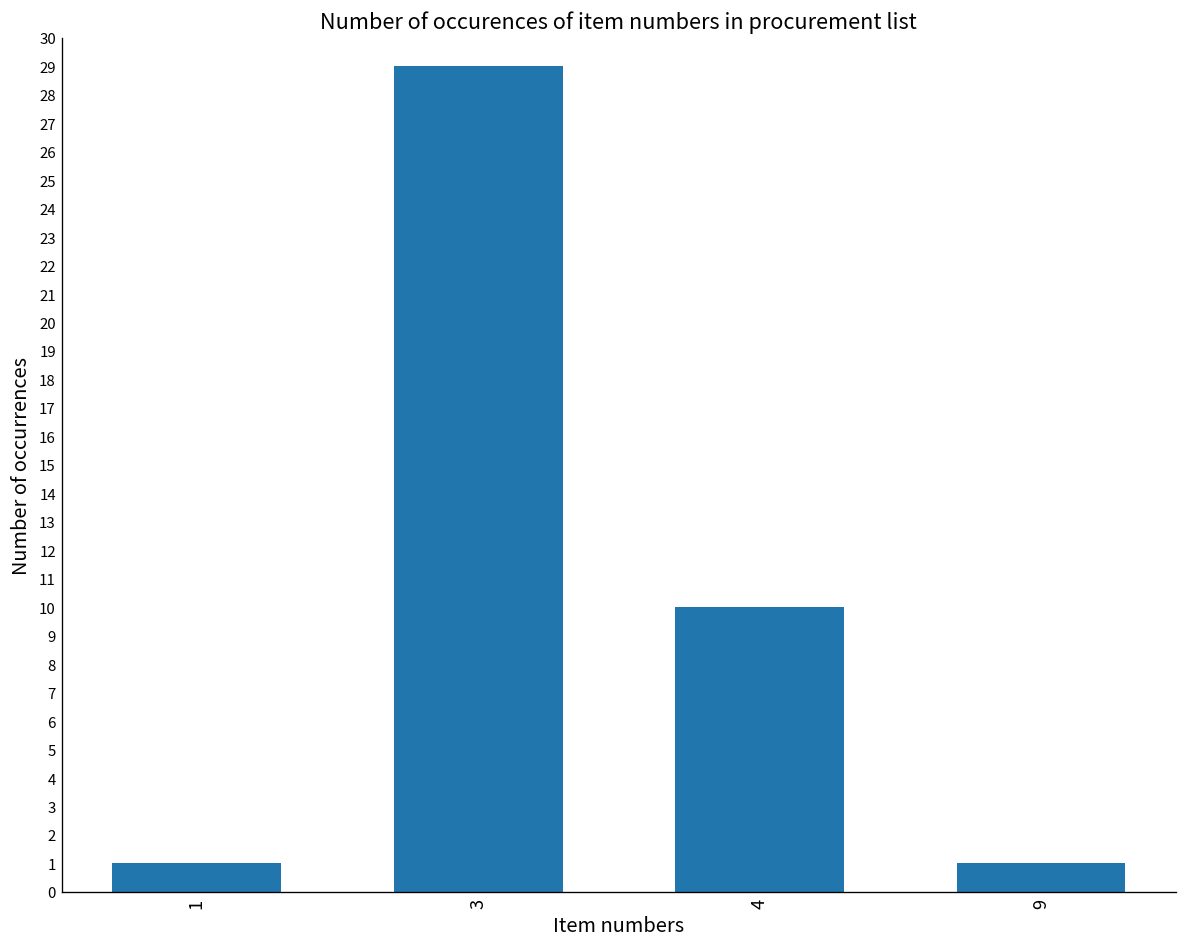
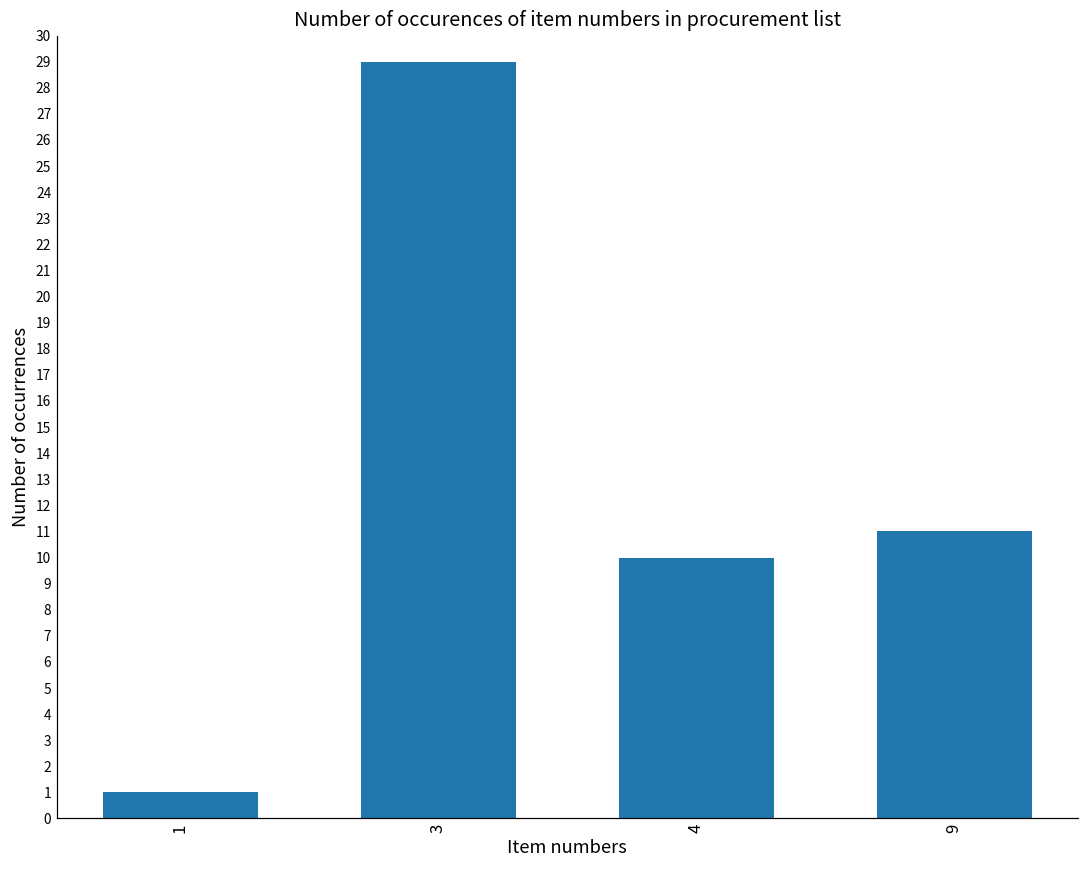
9: 1 -> 11
